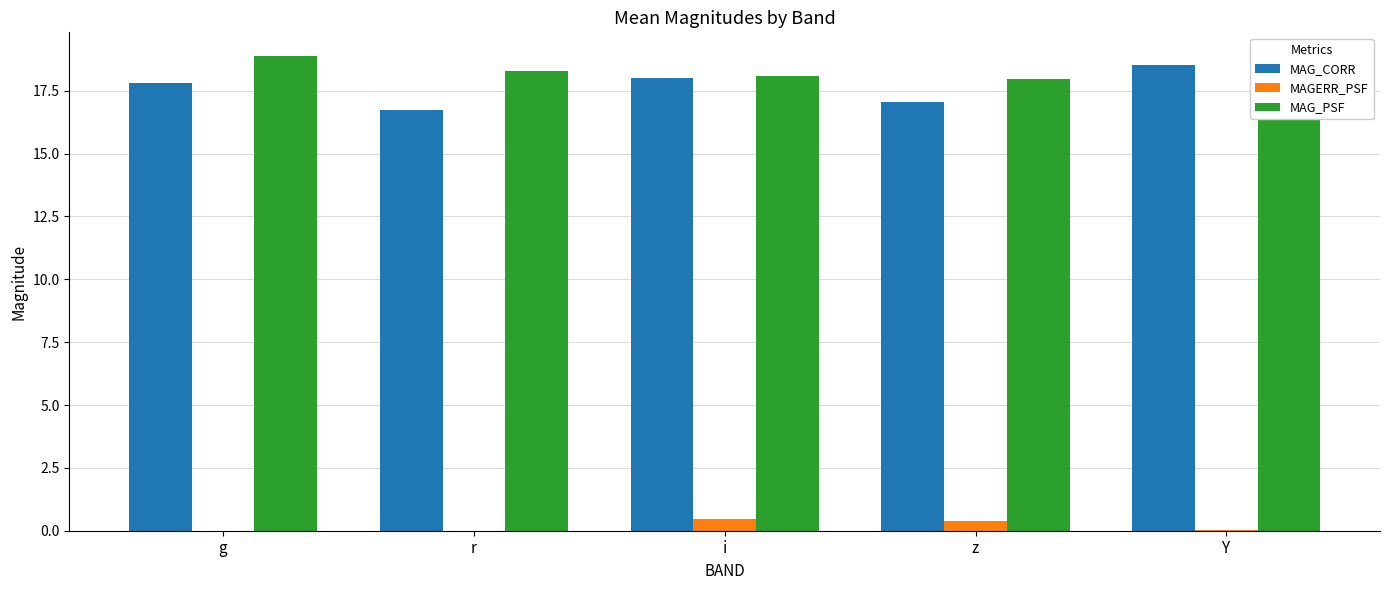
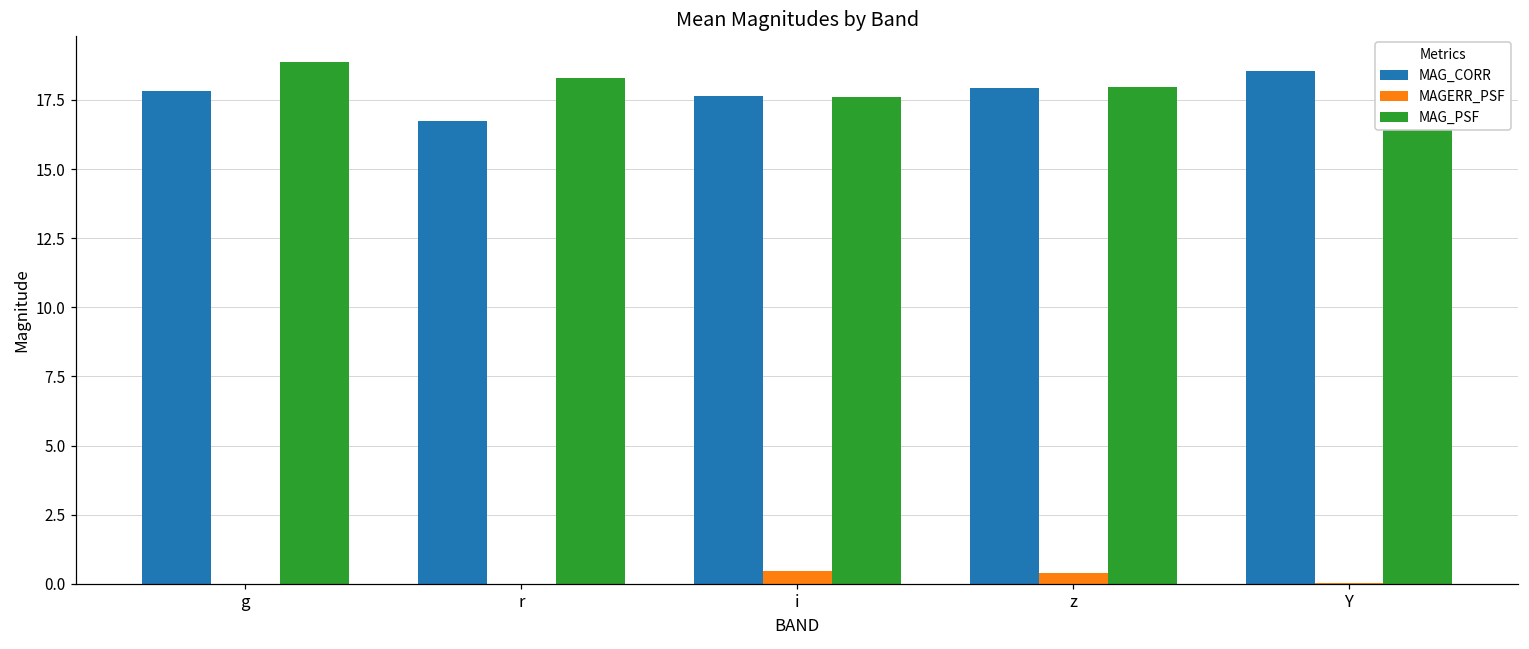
MAG_CORR, i: 18.0 -> 17.6
MAG_PSF, i: 18.1 -> 17.6
MAG_CORR, z: 17.1 -> 17.9
